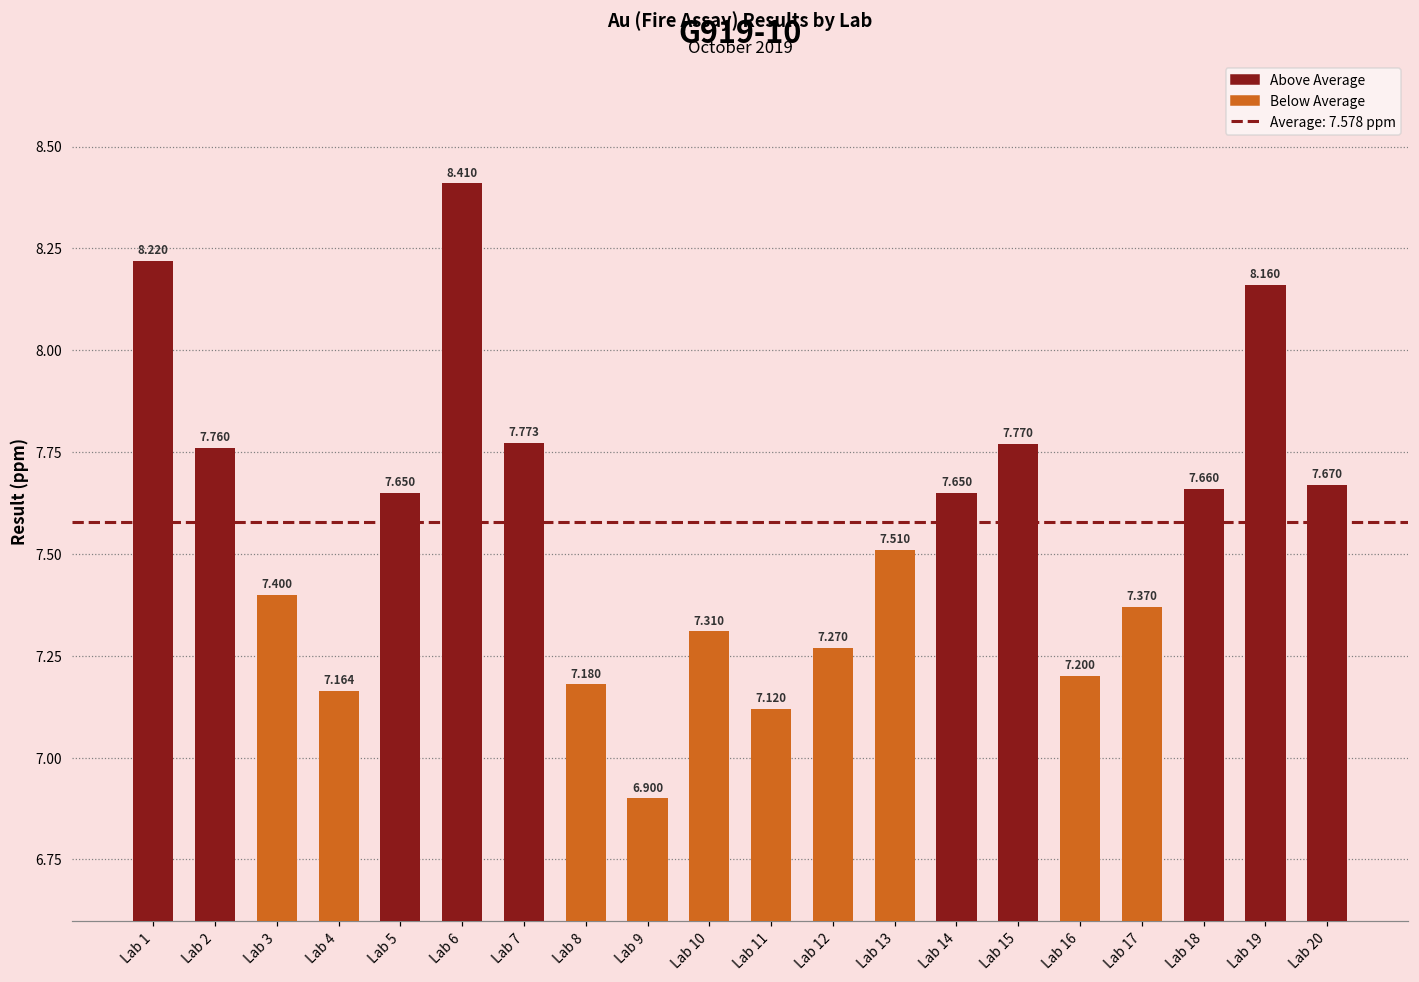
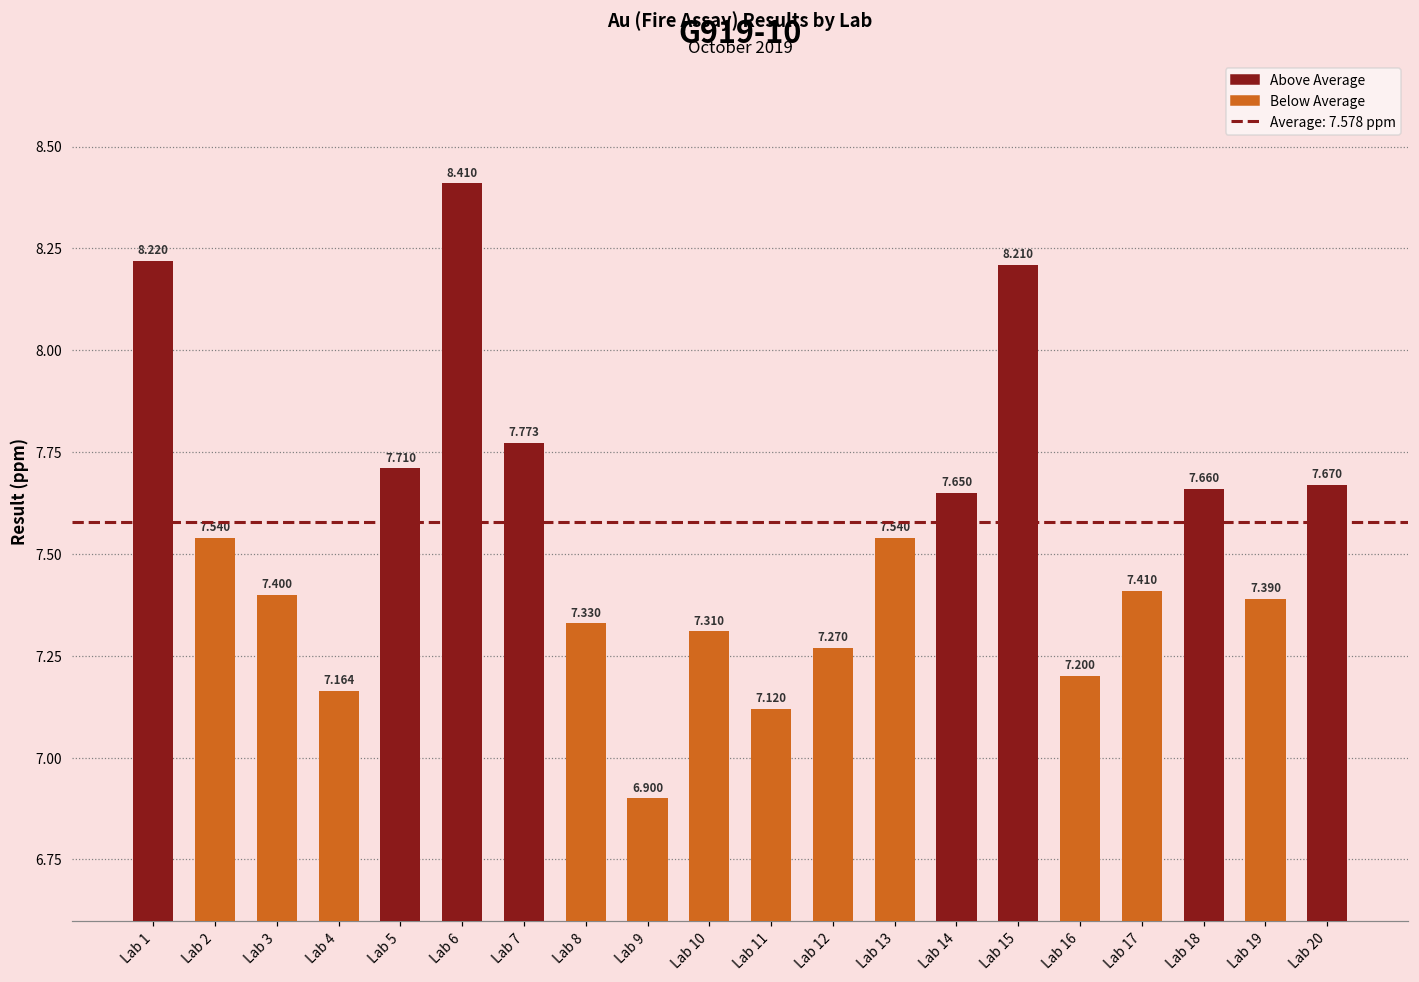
Lab 2: 7.760 -> 7.540
Lab 5: 7.650 -> 7.710
Lab 8: 7.180 -> 7.330
Lab 13: 7.510 -> 7.540
Lab 15: 7.770 -> 8.210
Lab 17: 7.370 -> 7.410
Lab 19: 8.160 -> 7.390
